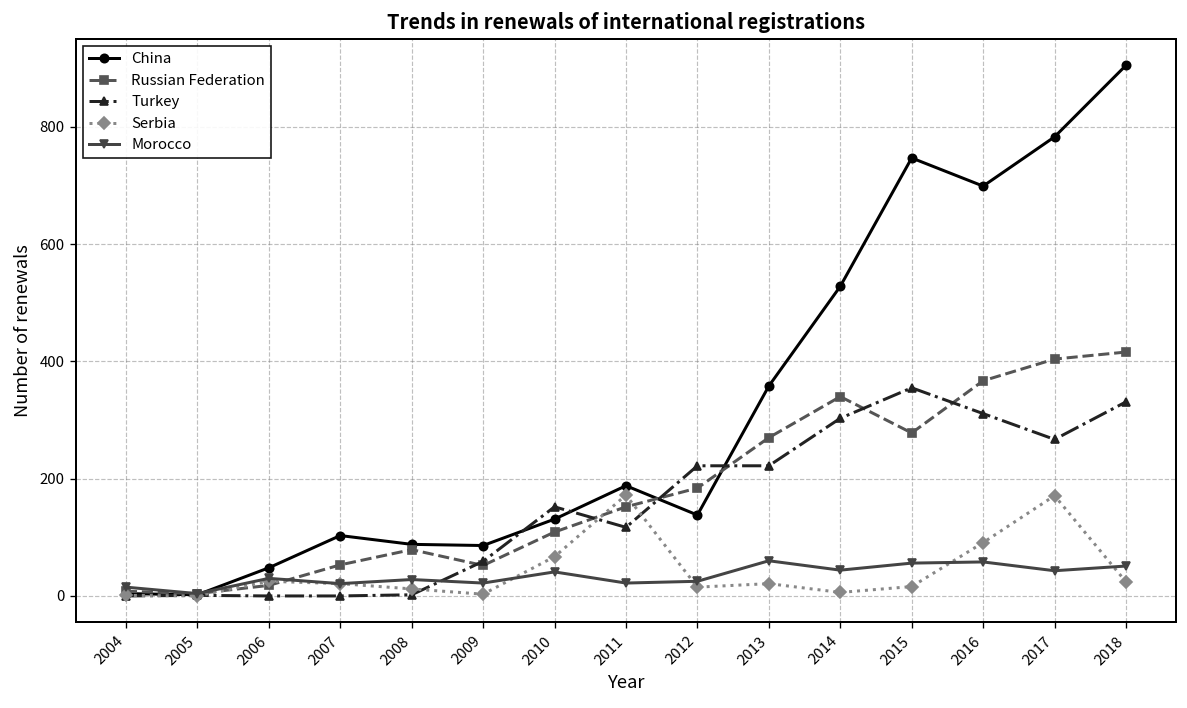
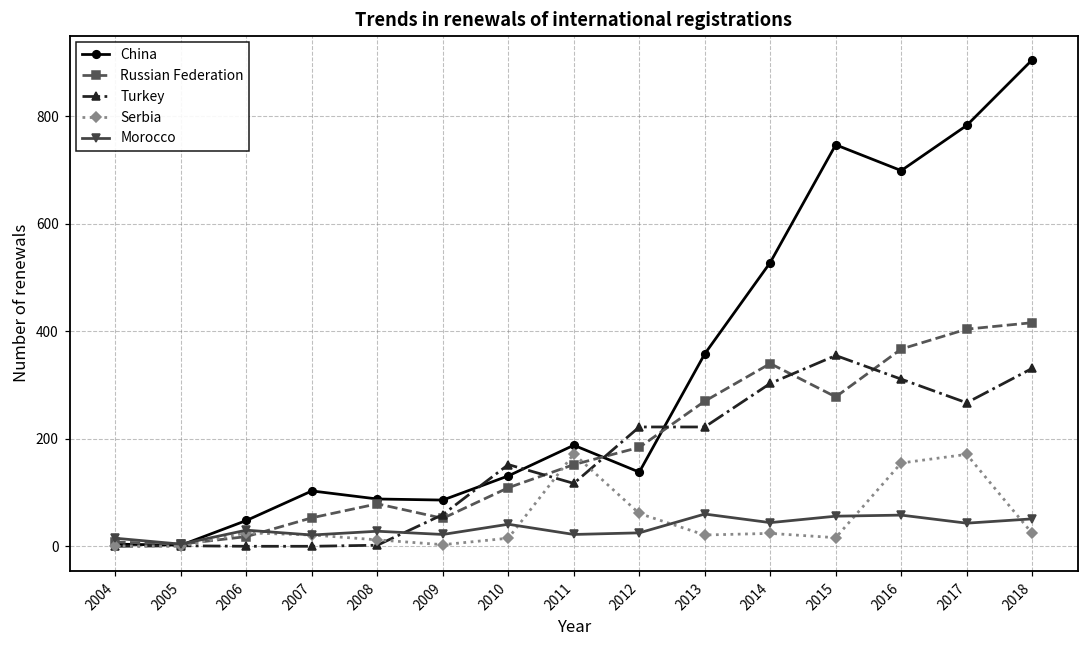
Serbia, 2010: 70 -> 20
Serbia, 2012: 20 -> 60
Serbia, 2014: 10 -> 20
Serbia, 2016: 90 -> 160
